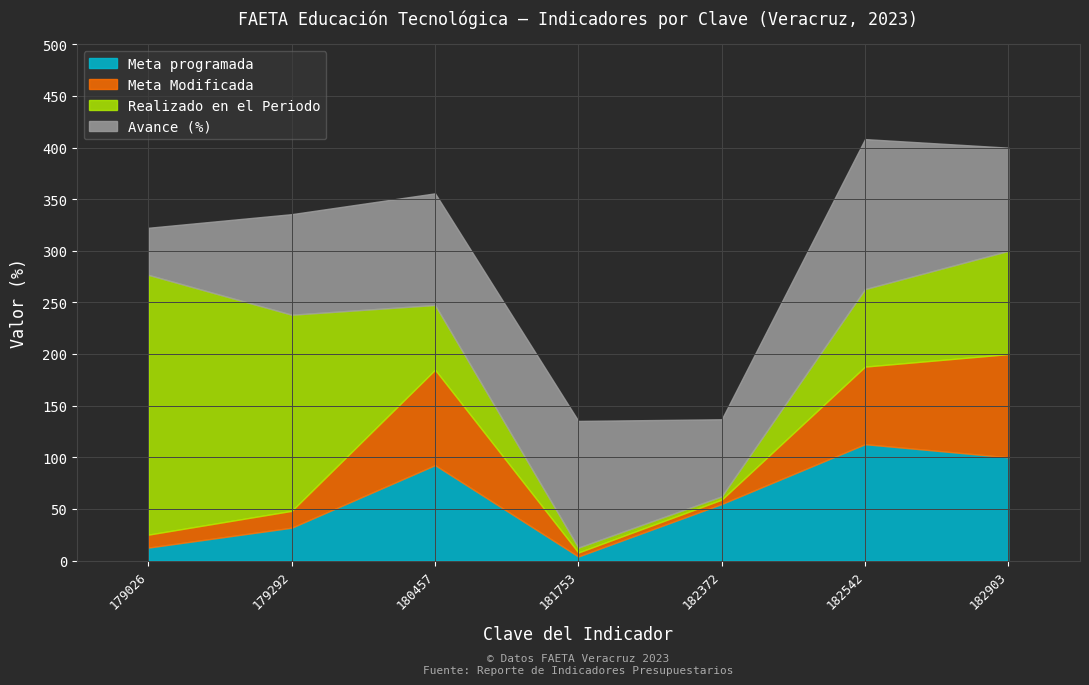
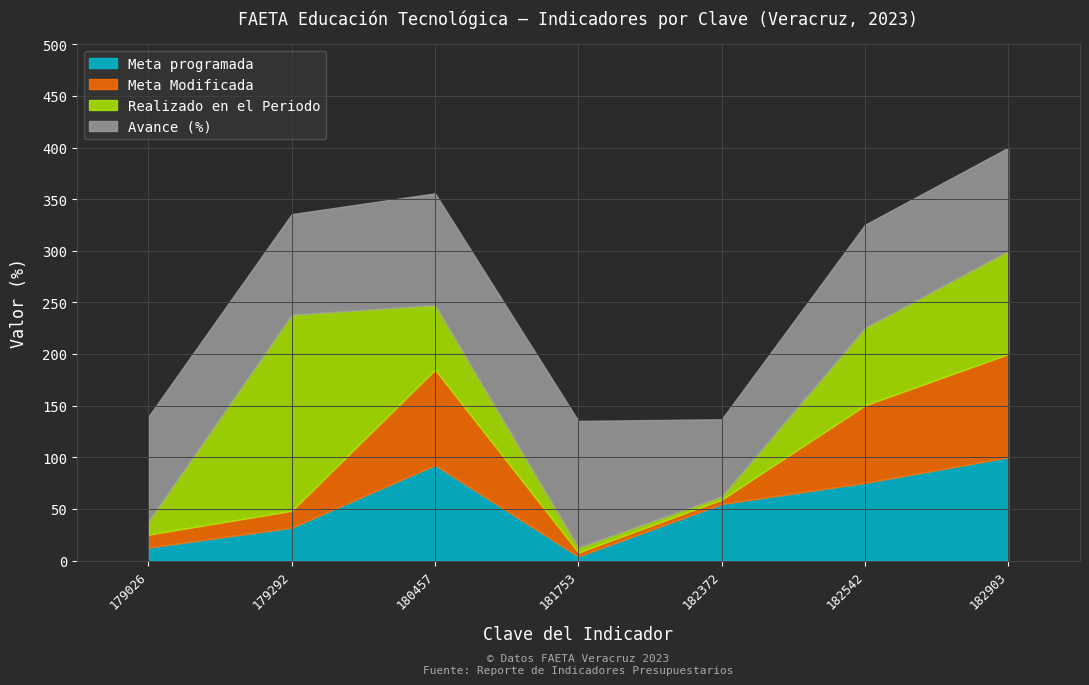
Realizado en el Periodo, 179026: 252 -> 13
Avance (%), 179026: 46 -> 102
Meta programada, 182542: 113 -> 75
Avance (%), 182542: 145 -> 100
